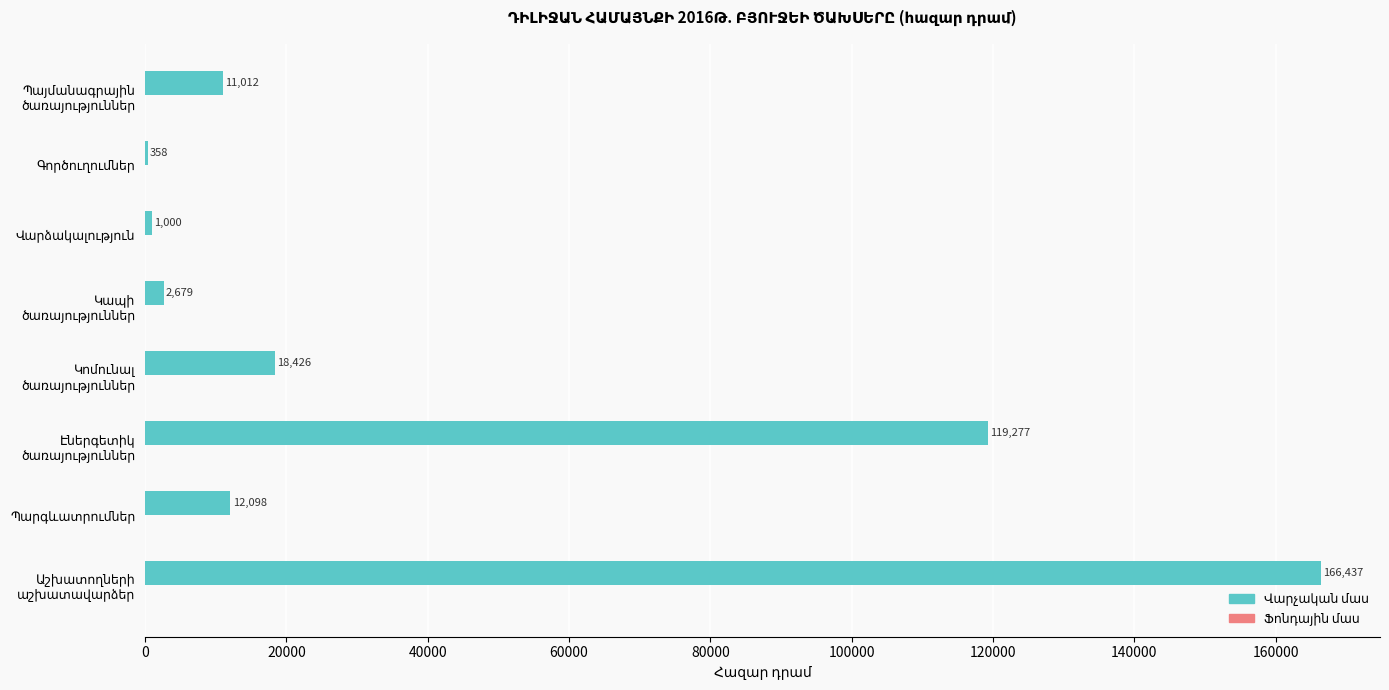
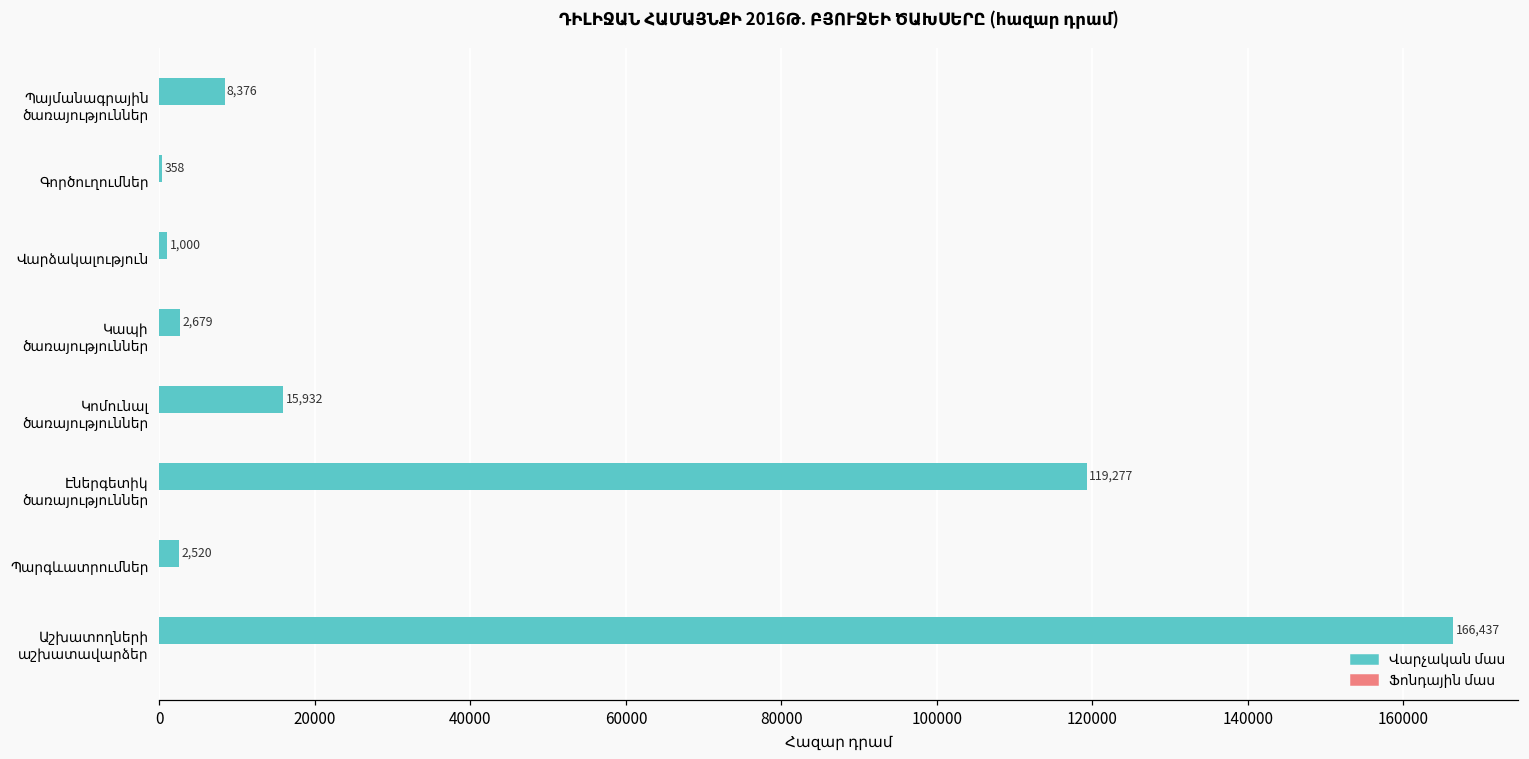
Վարչական մաս, Պայմանագրային ծառայություններ: 11,012 -> 8,376
Վարչական մաս, Կոմունալ ծառայություններ: 18,426 -> 15,932
Վարչական մաս, Պարգևատրումներ: 12,098 -> 2,520
